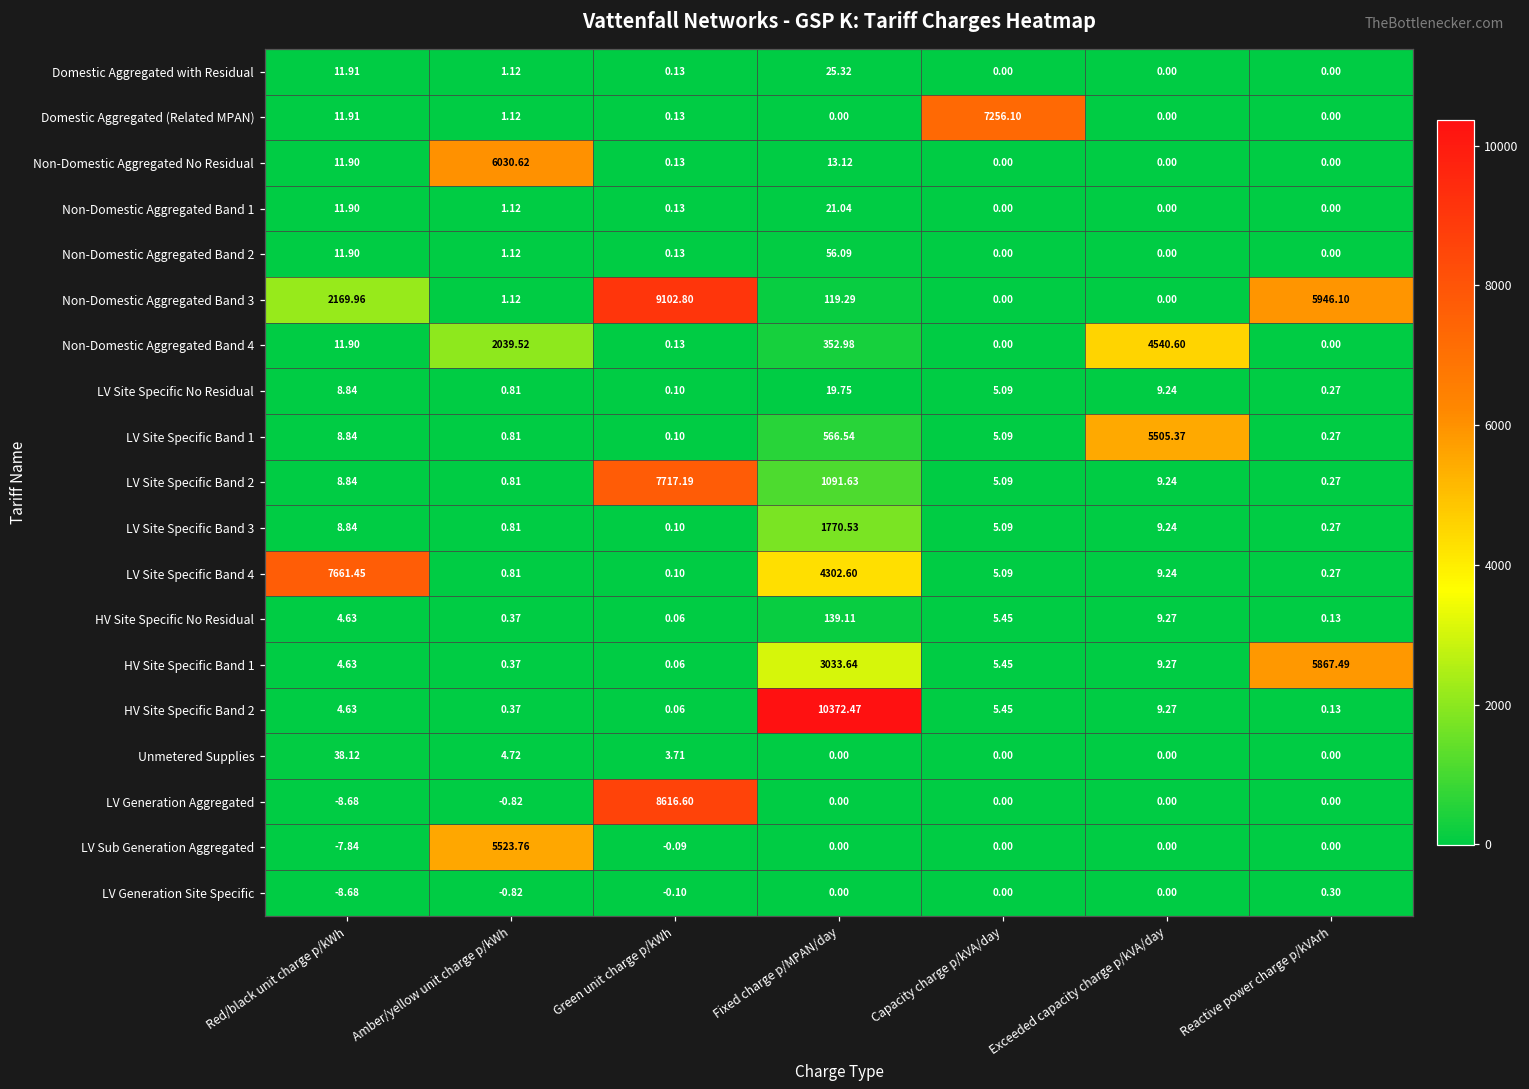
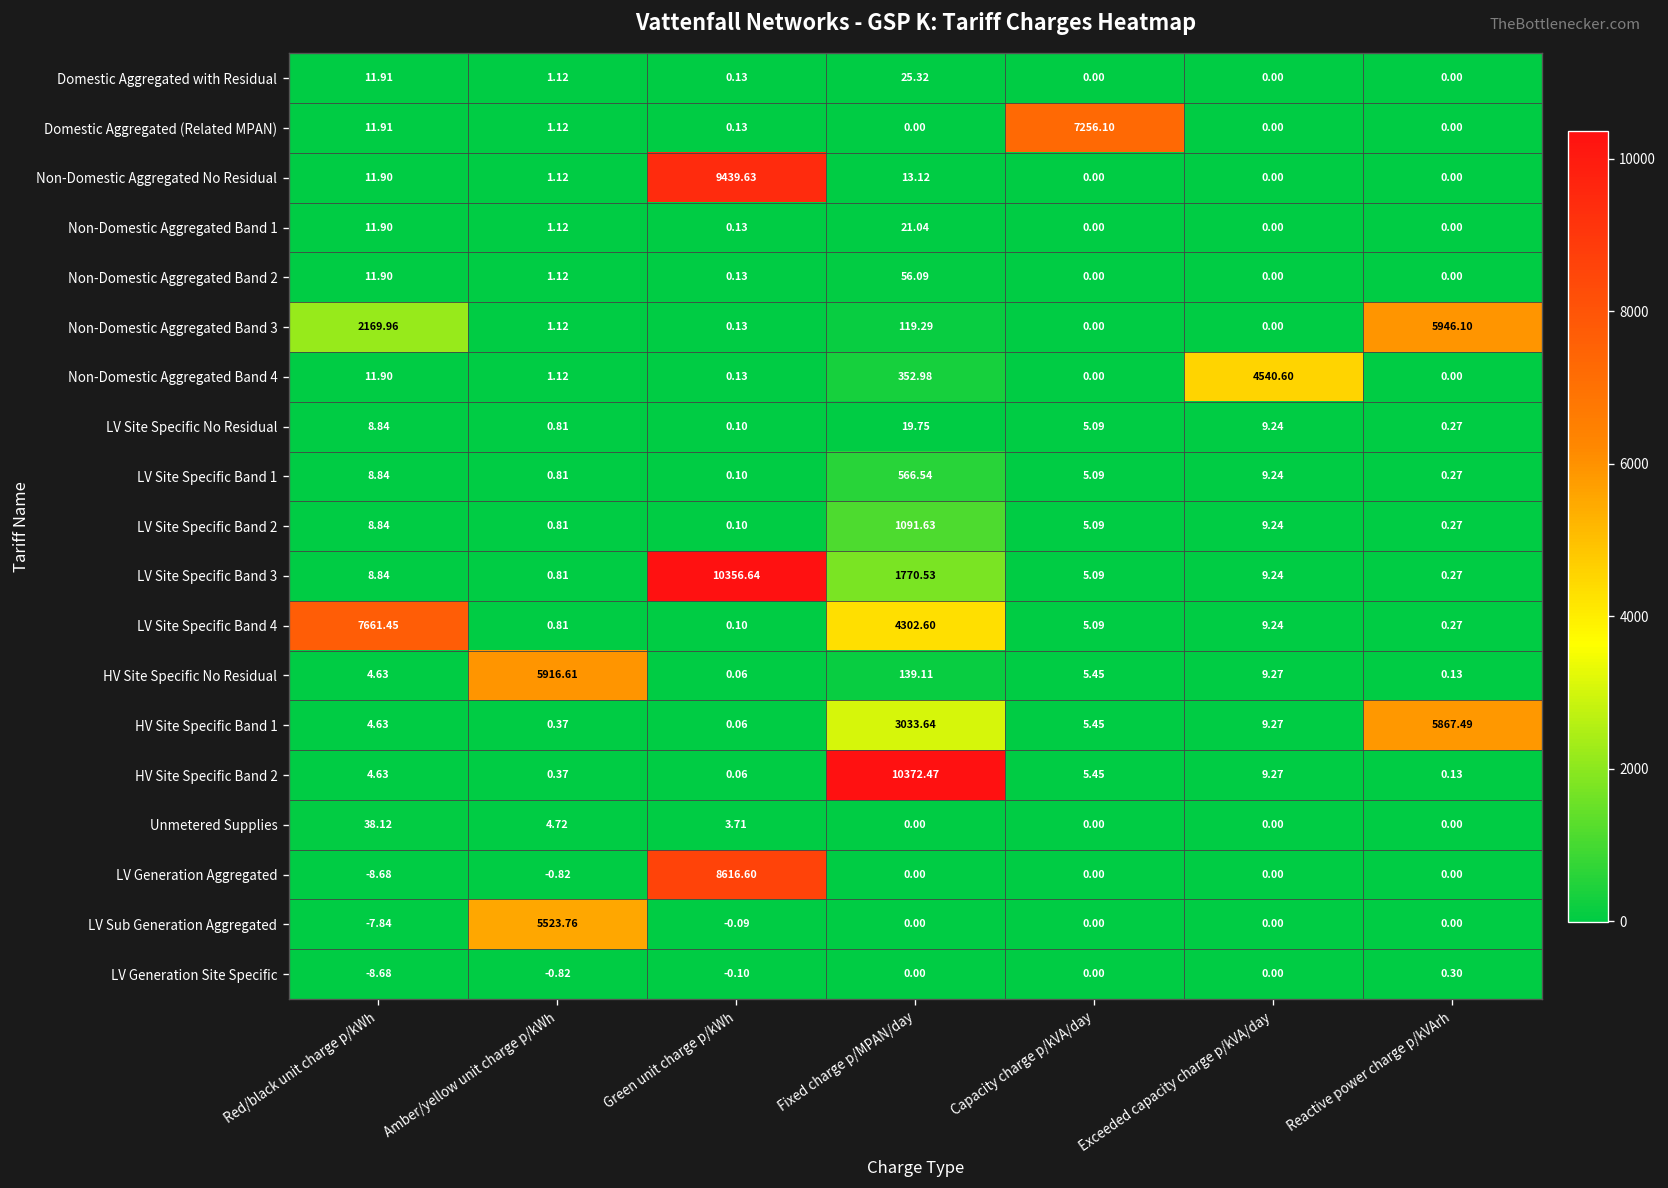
Non-Domestic Aggregated No Residual, Amber/yellow unit charge p/kWh: 6030.62 -> 1.12
Non-Domestic Aggregated No Residual, Green unit charge p/kWh: 0.13 -> 9439.63
Non-Domestic Aggregated Band 3, Green unit charge p/kWh: 9102.80 -> 0.13
Non-Domestic Aggregated Band 4, Amber/yellow unit charge p/kWh: 2039.52 -> 1.12
LV Site Specific Band 1, Exceeded capacity charge p/kVA/day: 5505.37 -> 9.24
LV Site Specific Band 2, Green unit charge p/kWh: 7717.19 -> 0.10
LV Site Specific Band 3, Green unit charge p/kWh: 0.10 -> 10356.64
HV Site Specific No Residual, Amber/yellow unit charge p/kWh: 0.37 -> 5916.61
